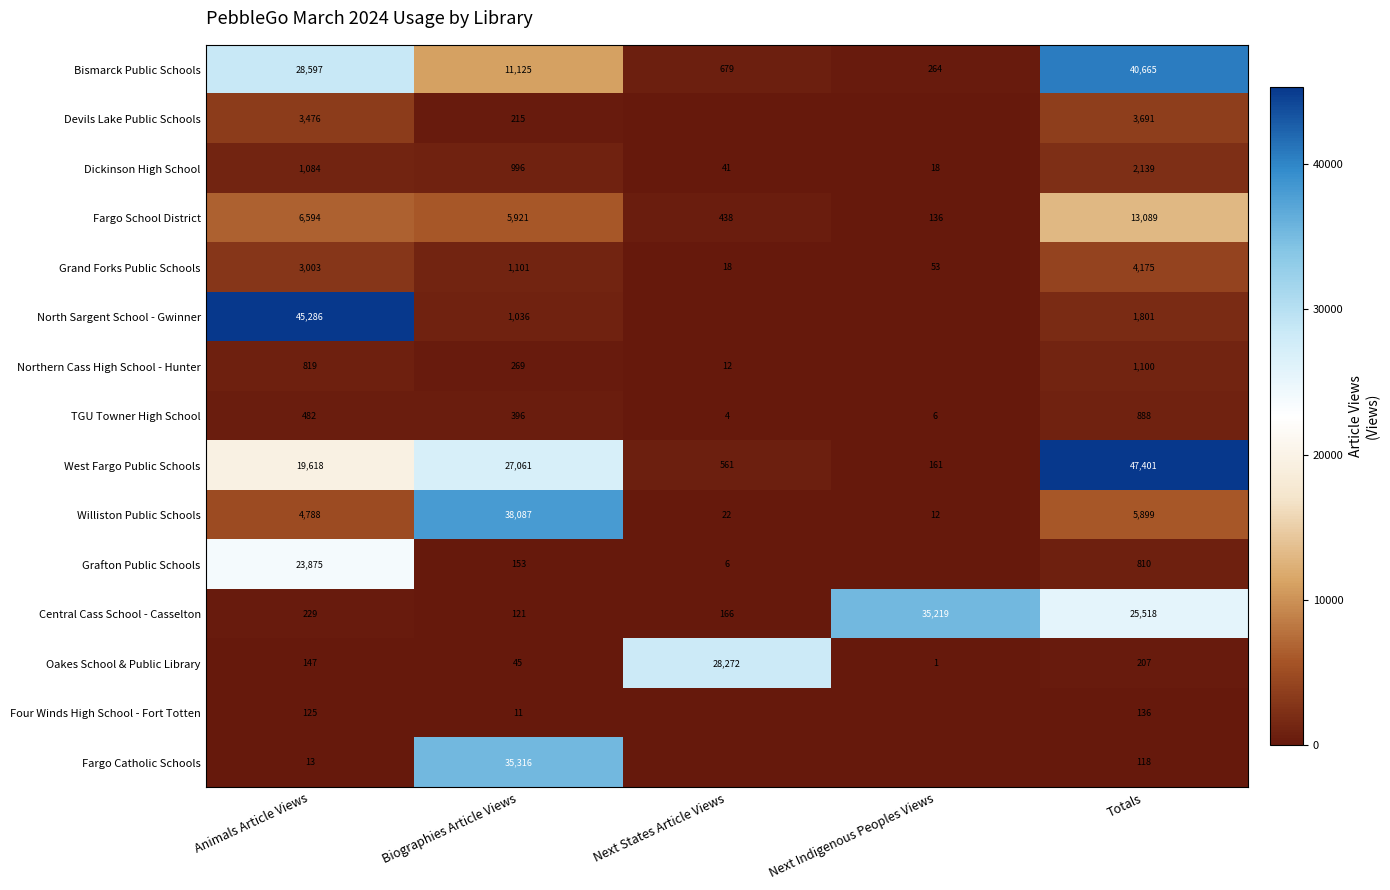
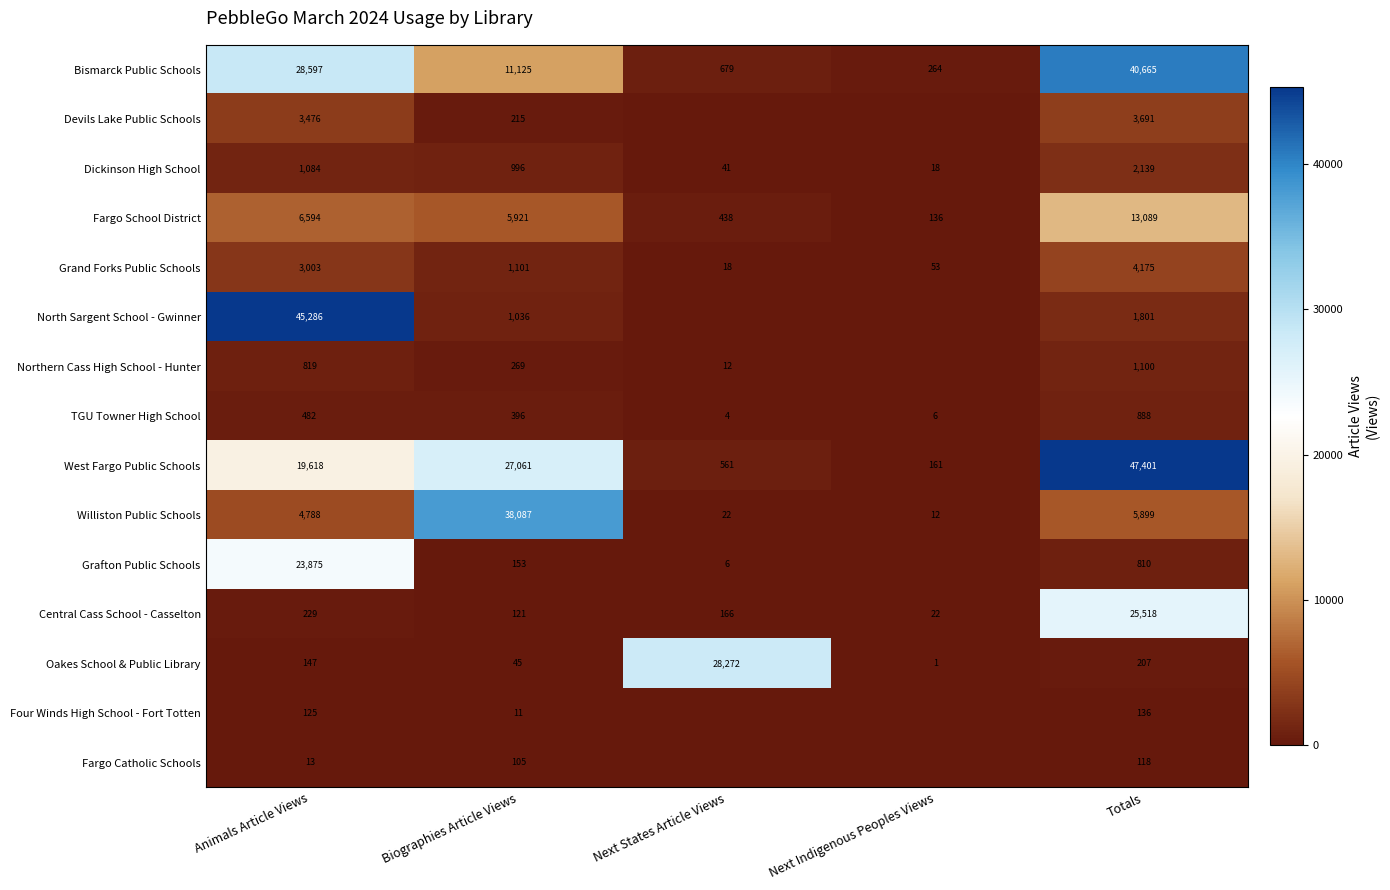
Central Cass School - Casselton, Next Indigenous Peoples Views: 35,219 -> 22
Fargo Catholic Schools, Biographies Article Views: 35,316 -> 105
